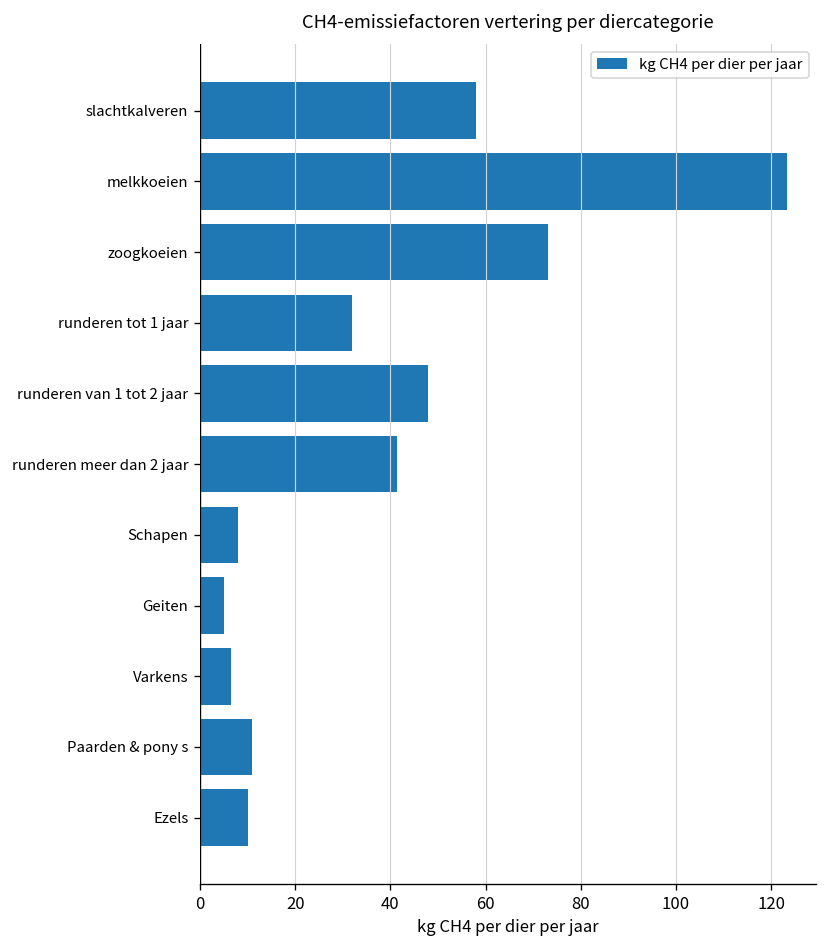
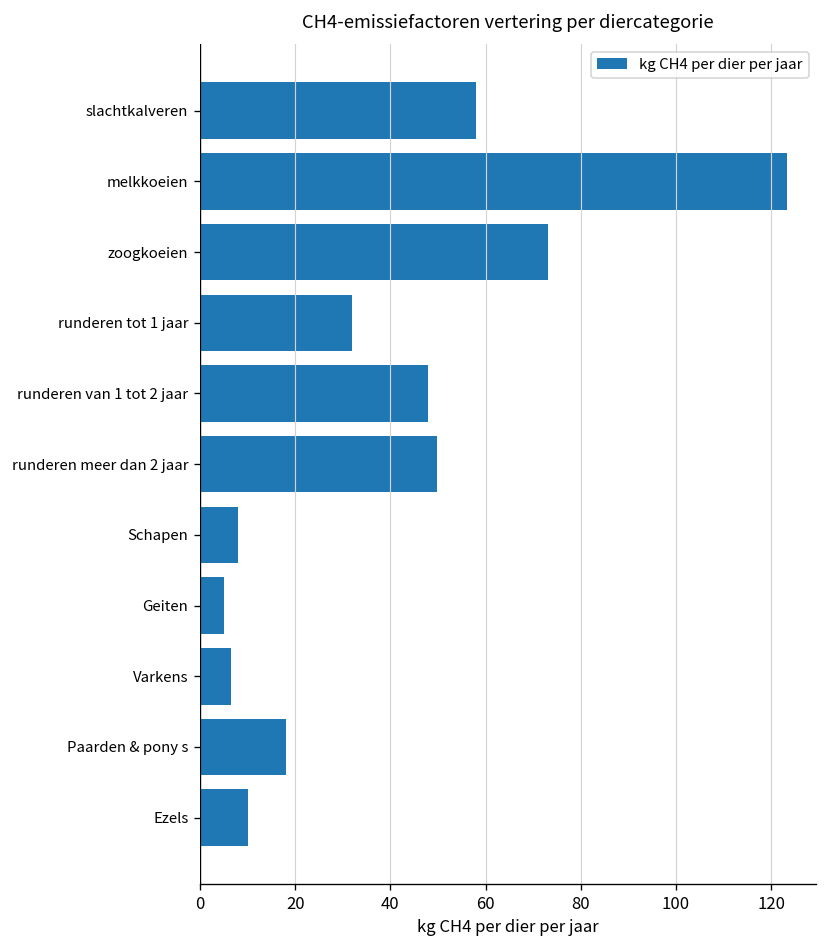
runderen meer dan 2 jaar: 41 -> 50
Paarden & pony s: 11 -> 18
